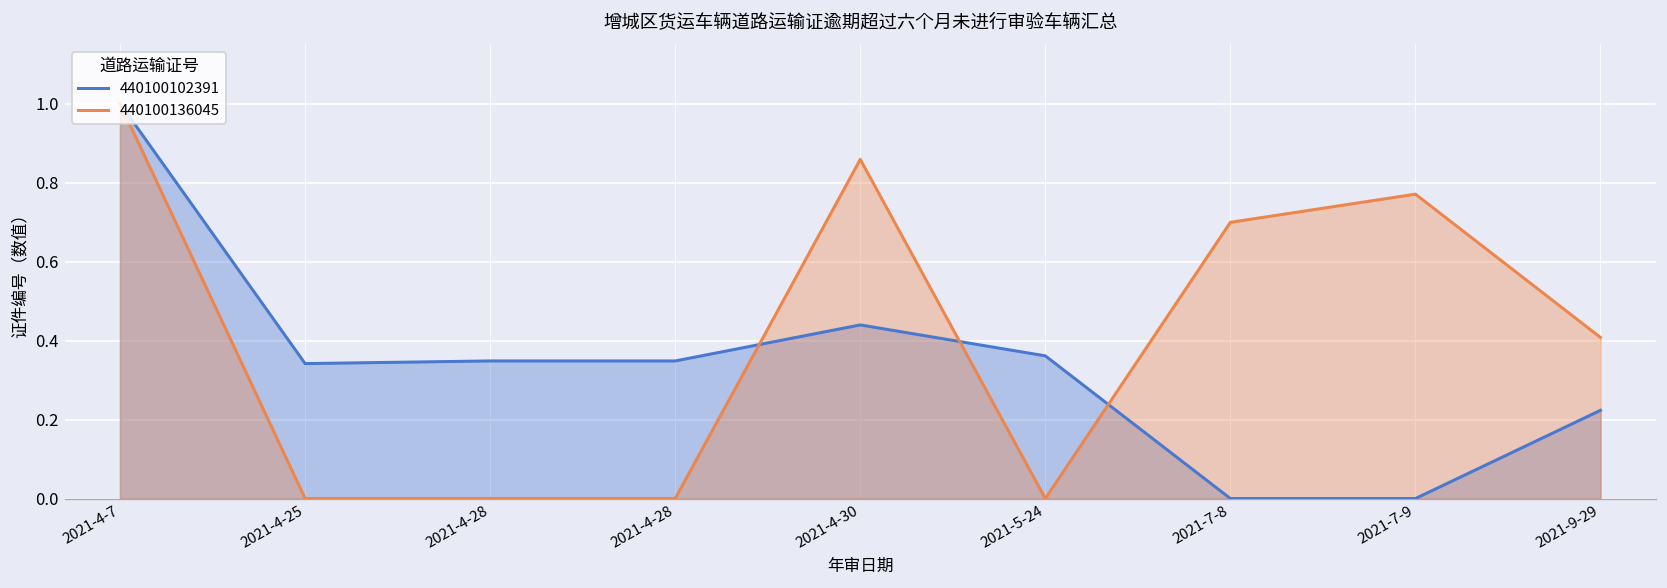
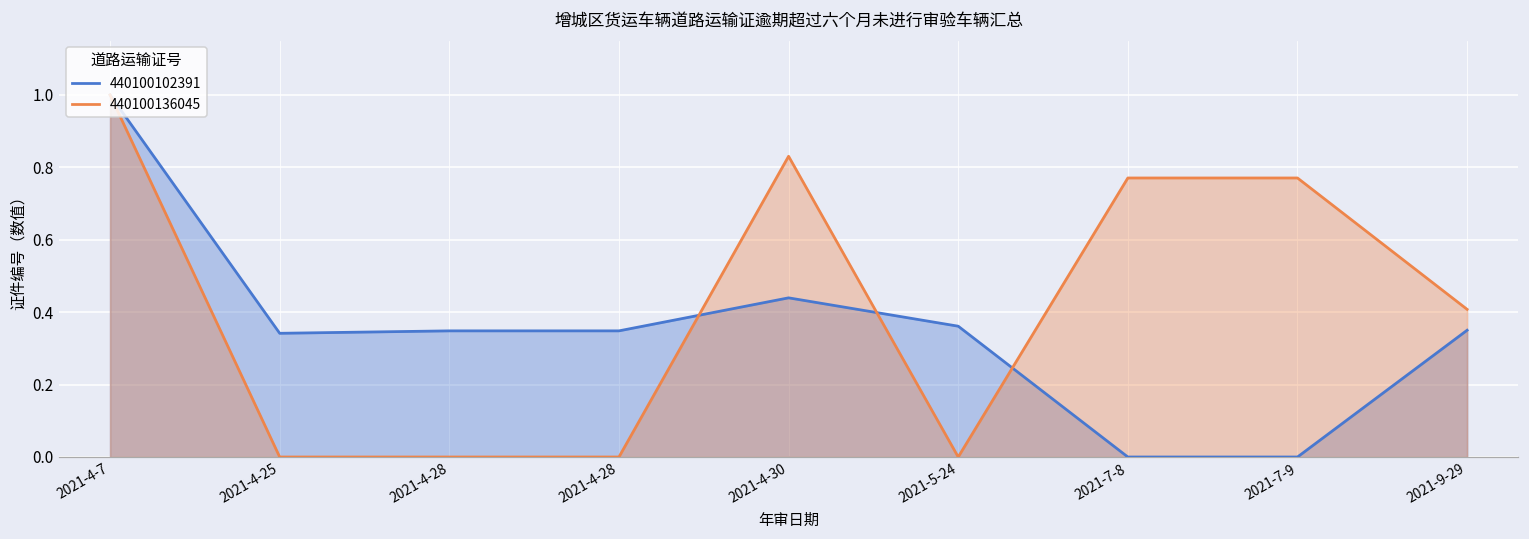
440100136045, 2021-4-30: 0.86 -> 0.83
440100136045, 2021-7-8: 0.70 -> 0.77
440100102391, 2021-9-29: 0.22 -> 0.35
